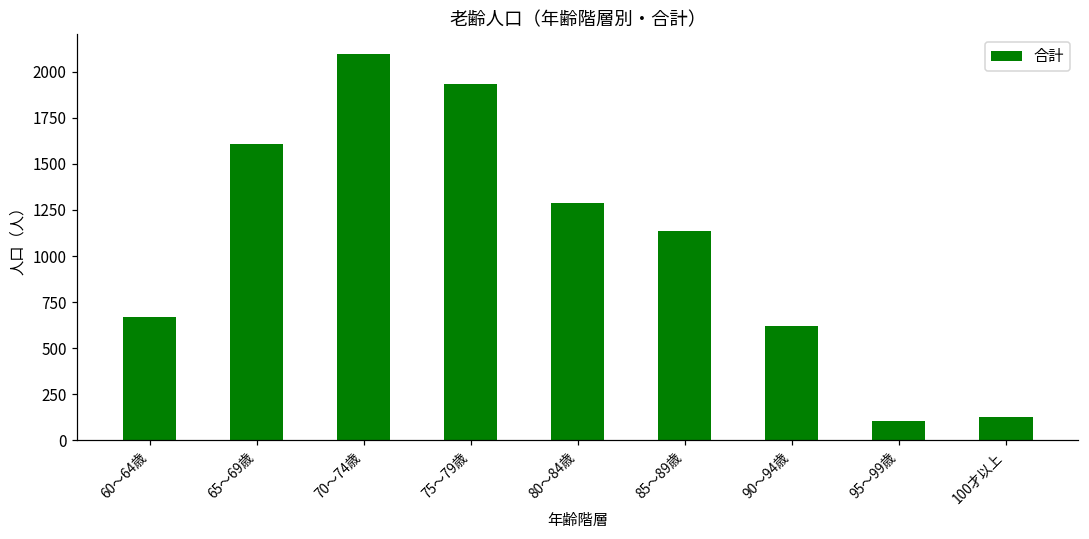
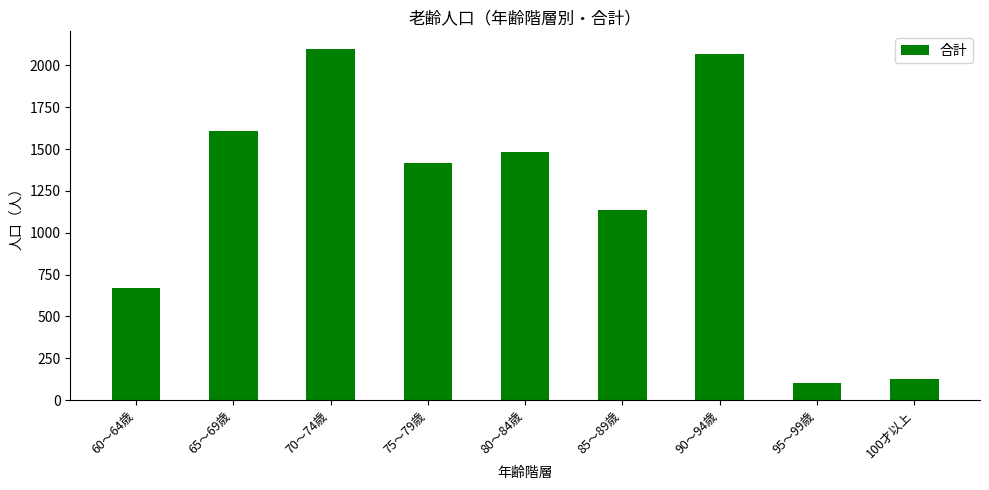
75～79歳: 1930 -> 1420
80～84歳: 1290 -> 1490
90～94歳: 620 -> 2070
